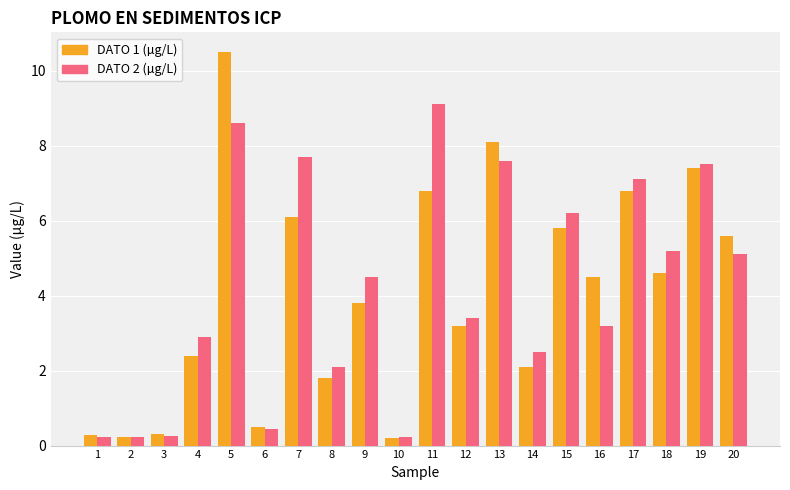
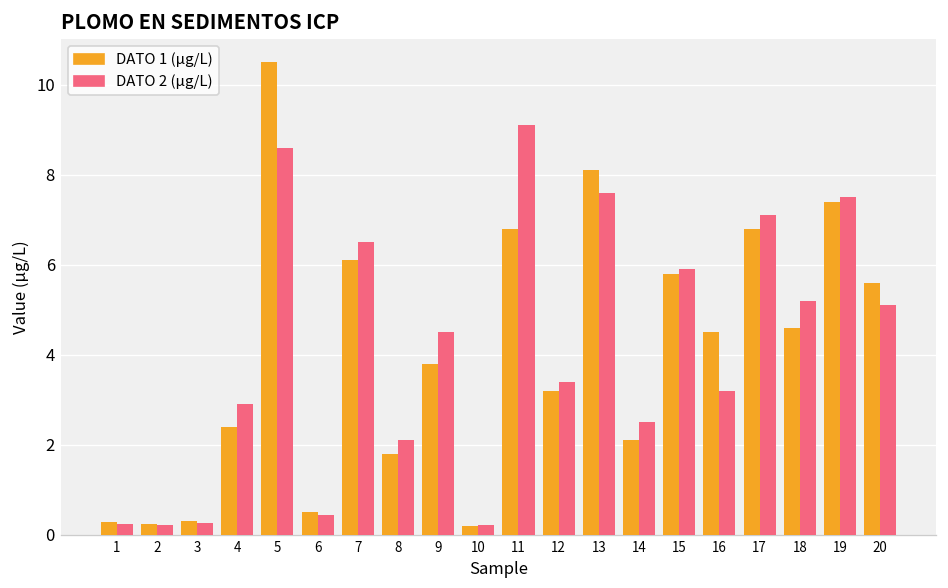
DATO 2 (µg/L), 7: 7.7 -> 6.5
DATO 2 (µg/L), 15: 6.2 -> 5.9
